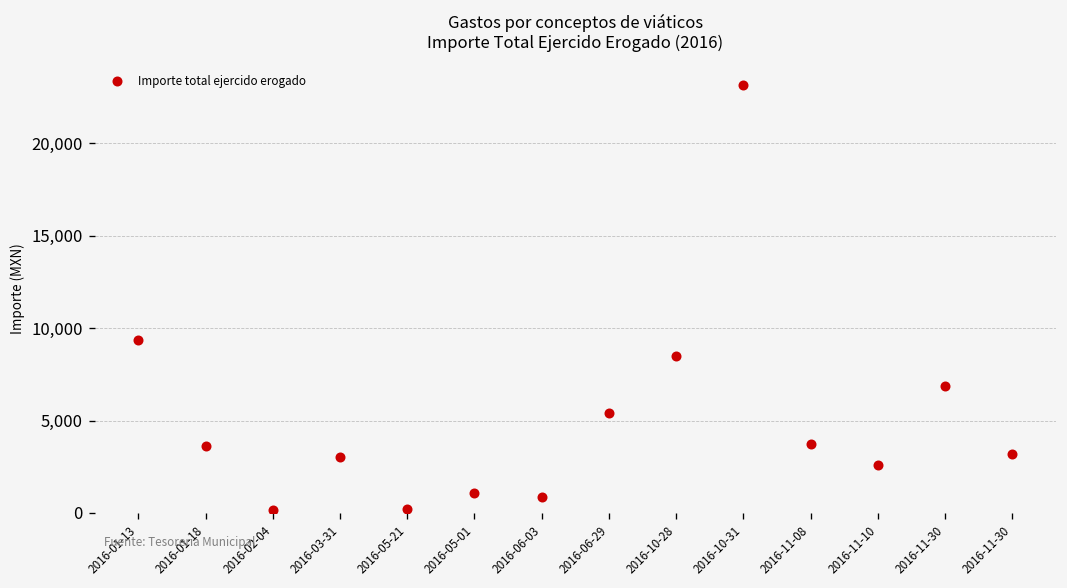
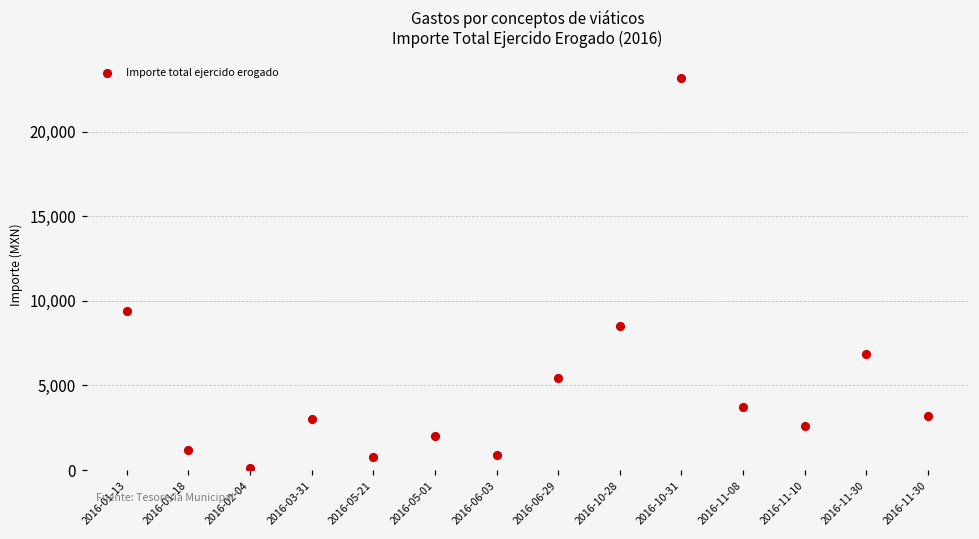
2016-01-18: 3,600 -> 1,200
2016-05-21: 200 -> 800
2016-05-01: 1,100 -> 2,000
